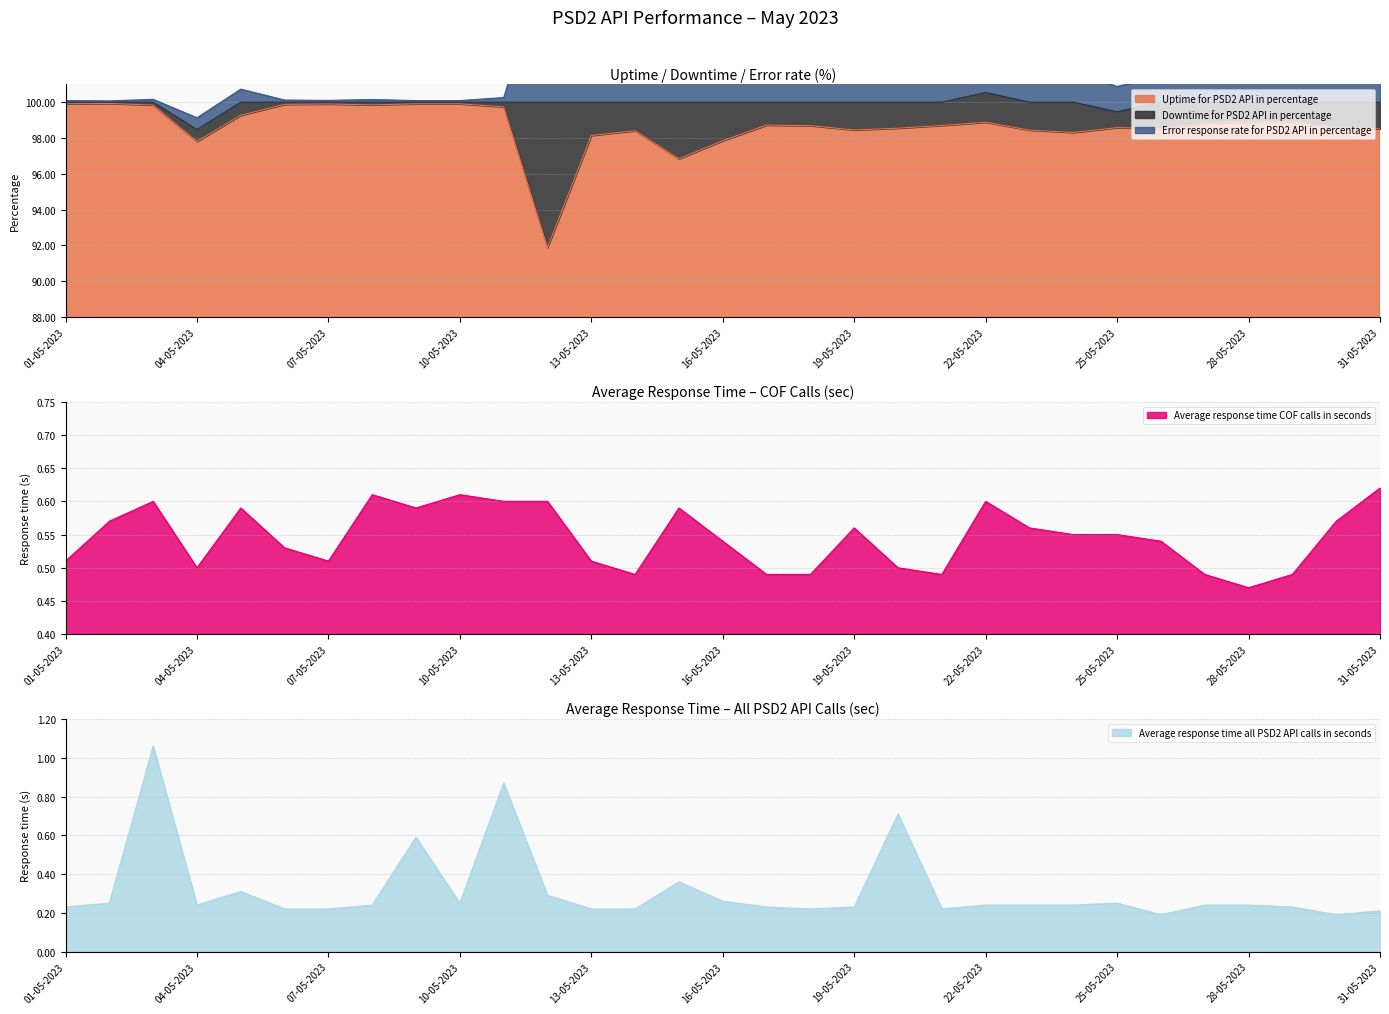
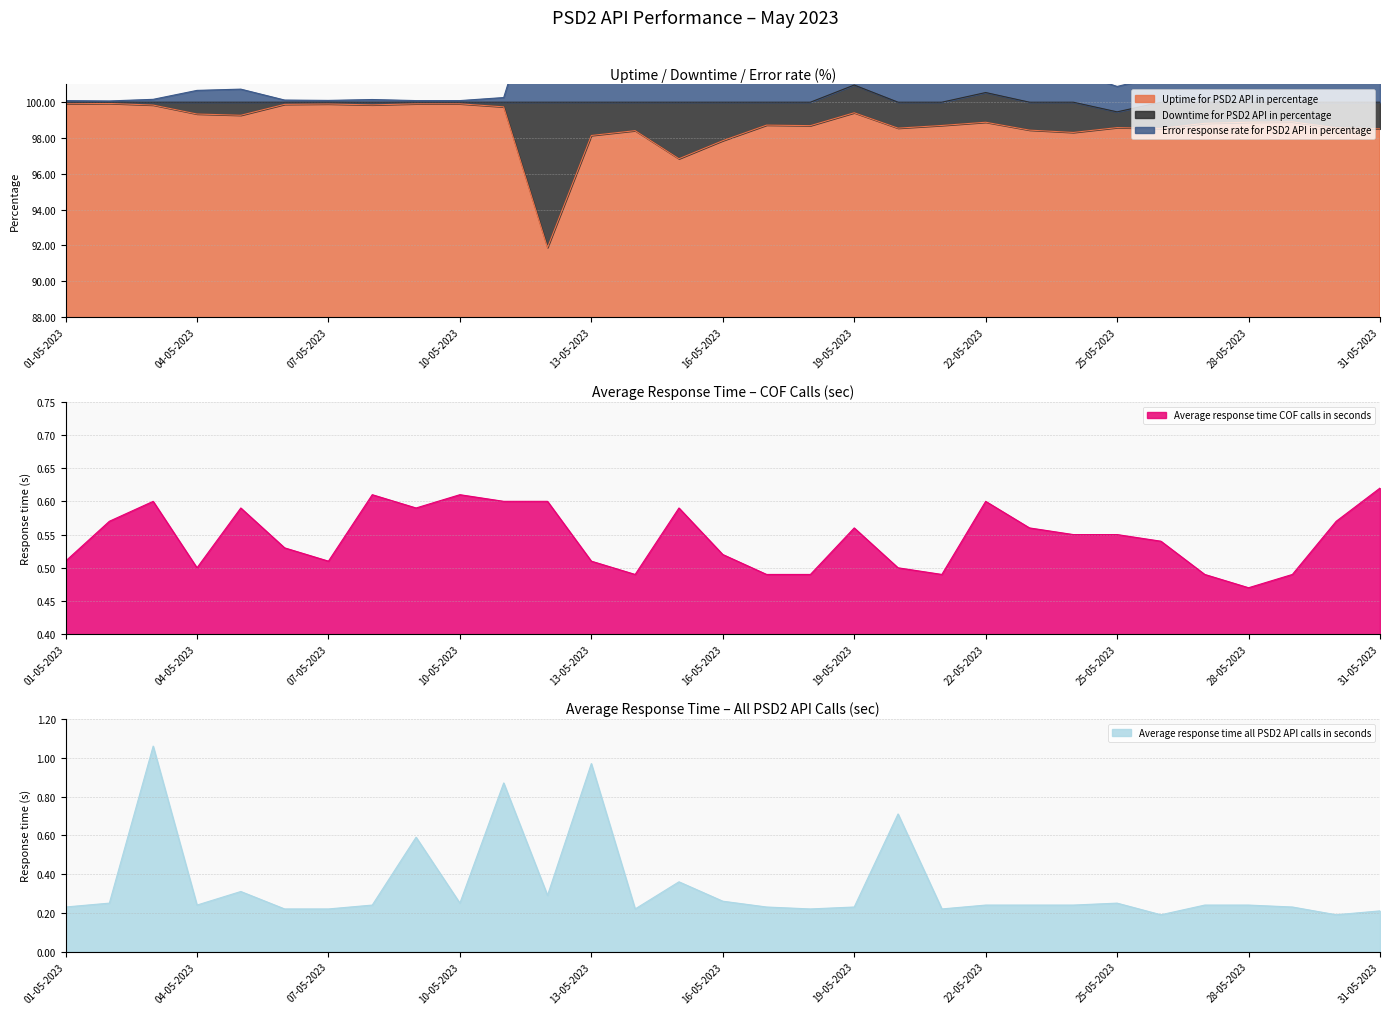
Uptime / Downtime / Error rate (%), Uptime for PSD2 API in percentage, 04-05-2023: 97.8 -> 99.3
Uptime / Downtime / Error rate (%), Uptime for PSD2 API in percentage, 19-05-2023: 98.5 -> 99.4
Average Response Time – COF Calls (sec), 16-05-2023: 0.54 -> 0.52
Average Response Time – All PSD2 API Calls (sec), 13-05-2023: 0.22 -> 0.97
